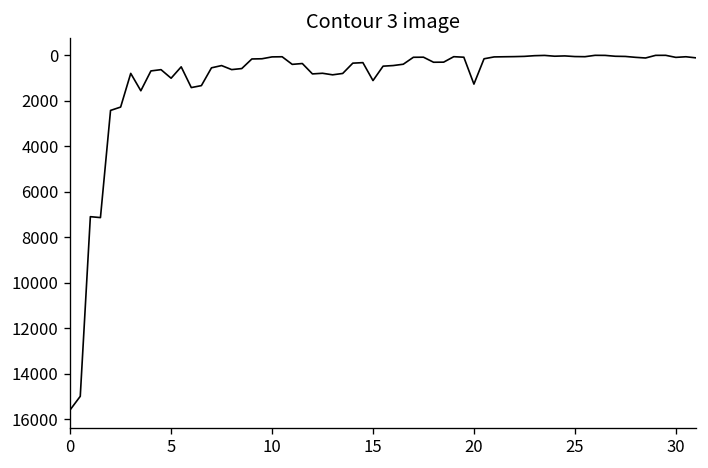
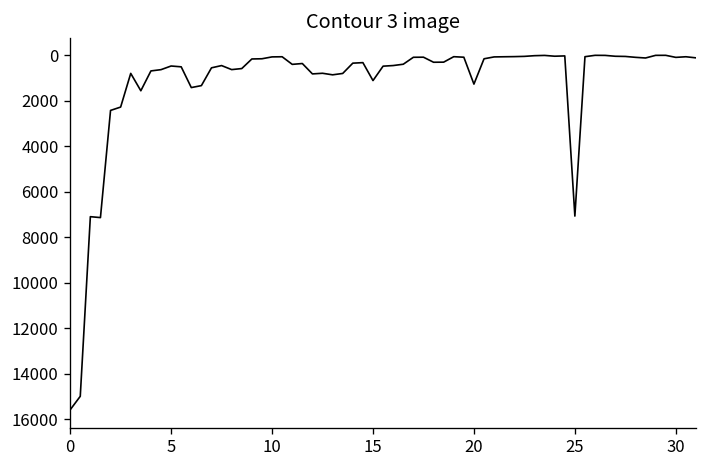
5: 1000 -> 500
25: 100 -> 7100
